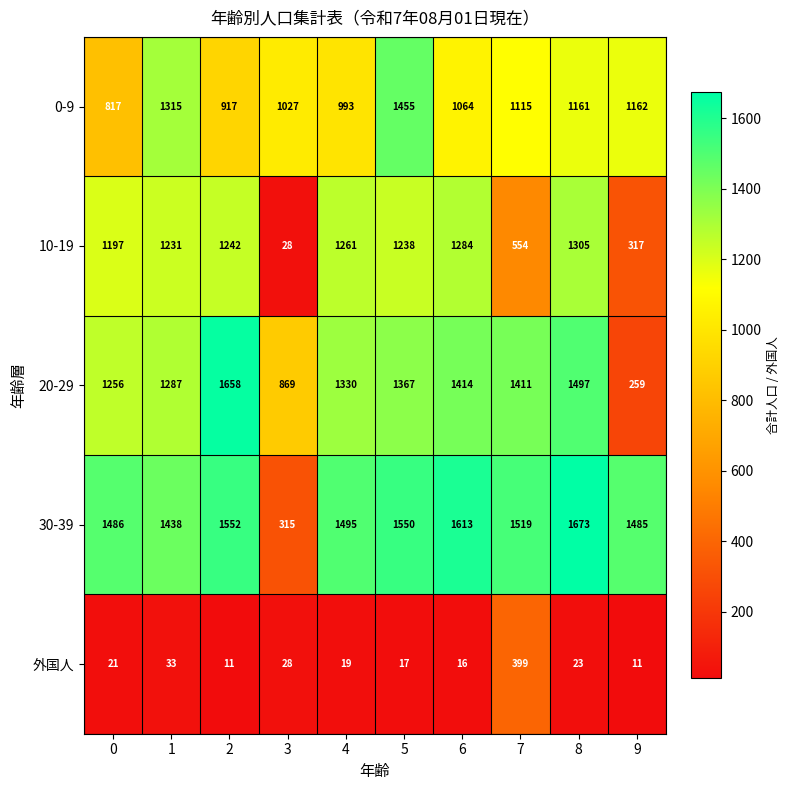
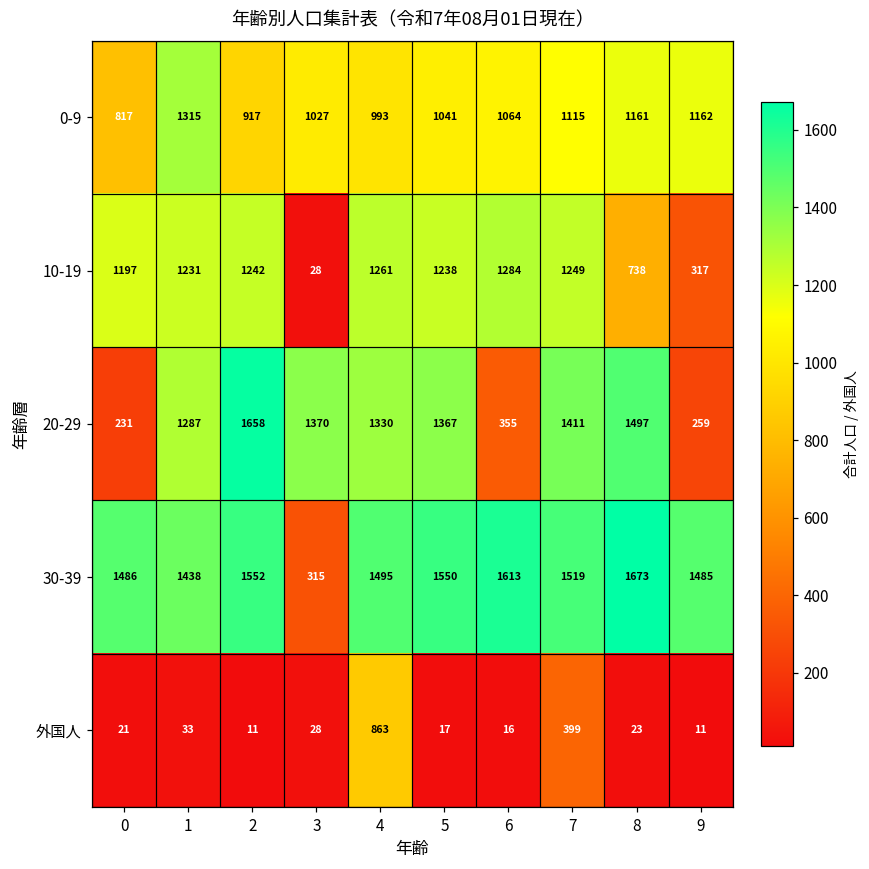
0-9, 5: 1455 -> 1041
10-19, 7: 554 -> 1249
10-19, 8: 1305 -> 738
20-29, 0: 1256 -> 231
20-29, 3: 869 -> 1370
20-29, 6: 1414 -> 355
外国人, 4: 19 -> 863
